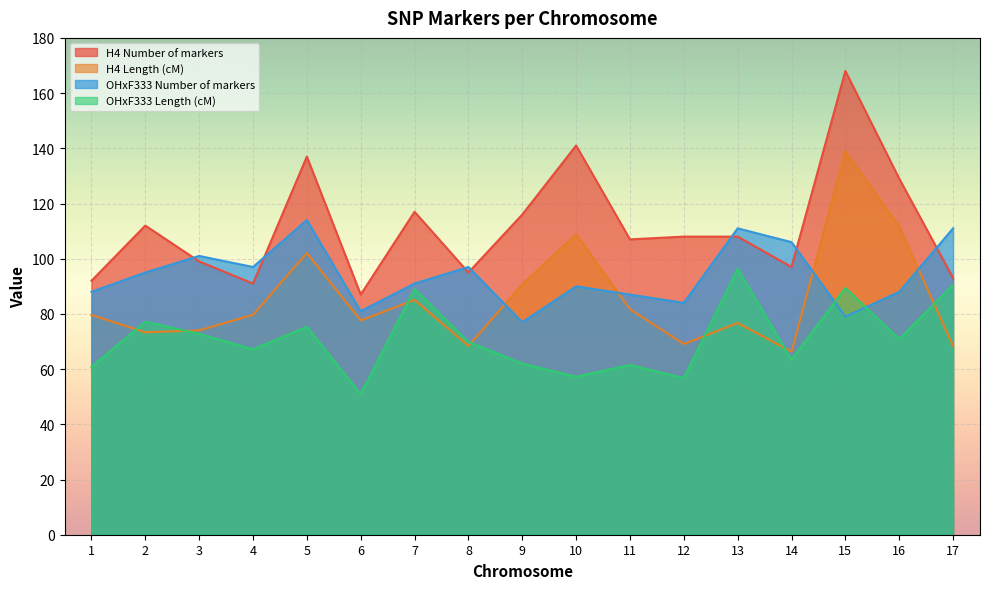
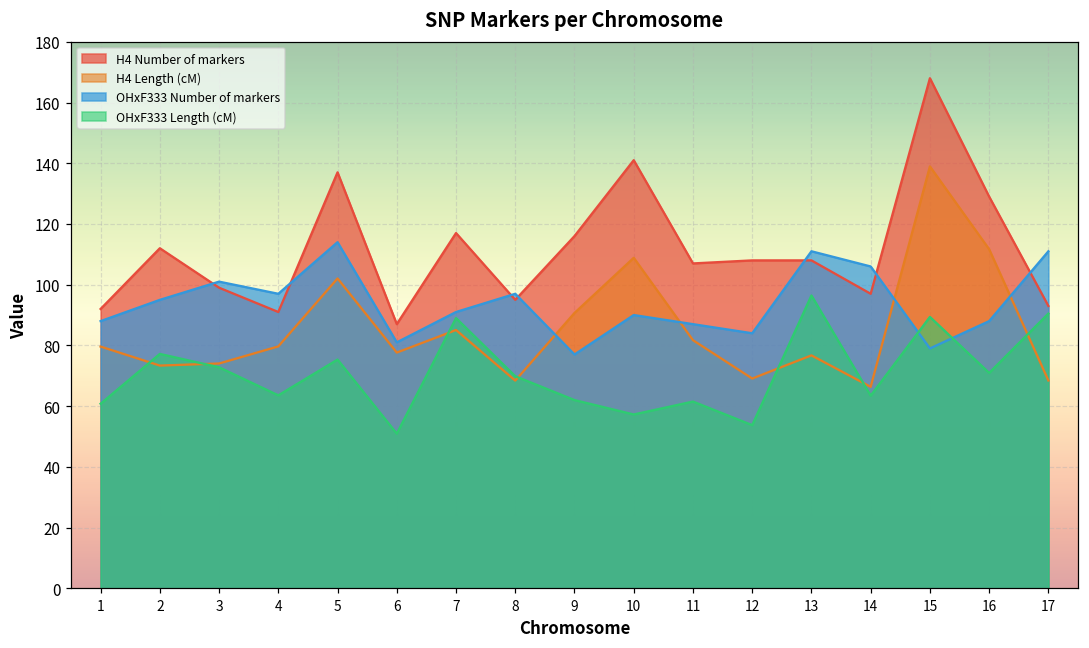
OHxF333 Length (cM), 4: 67 -> 64
OHxF333 Length (cM), 12: 57 -> 54
